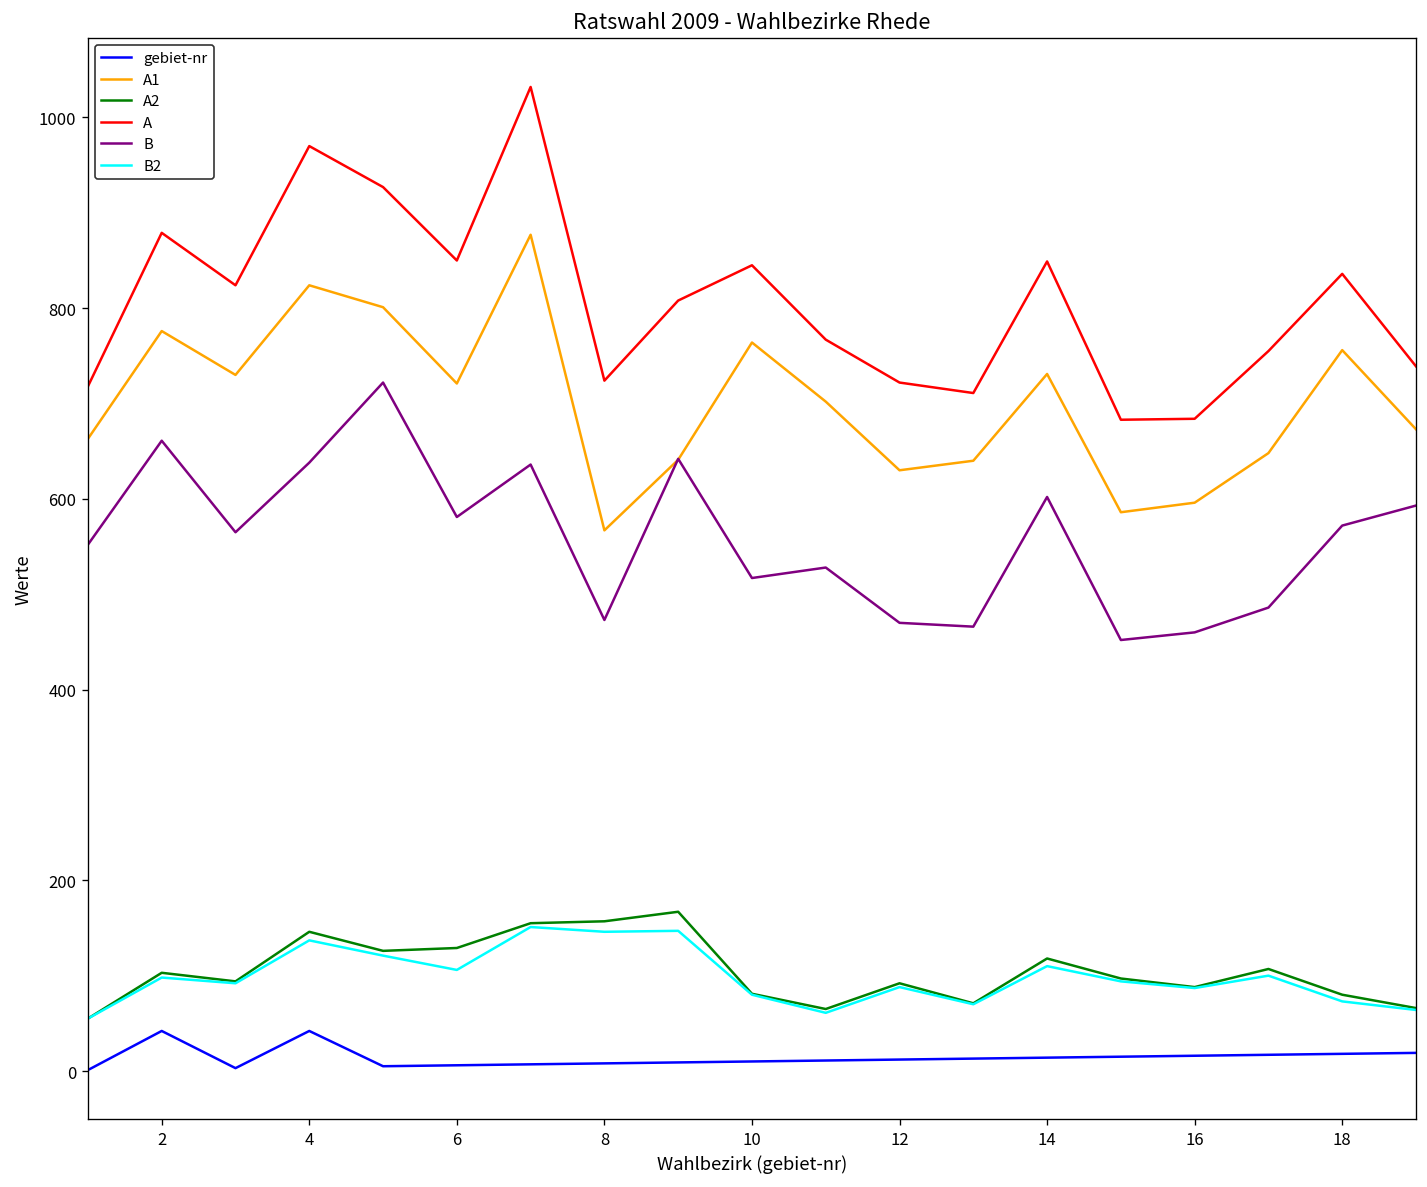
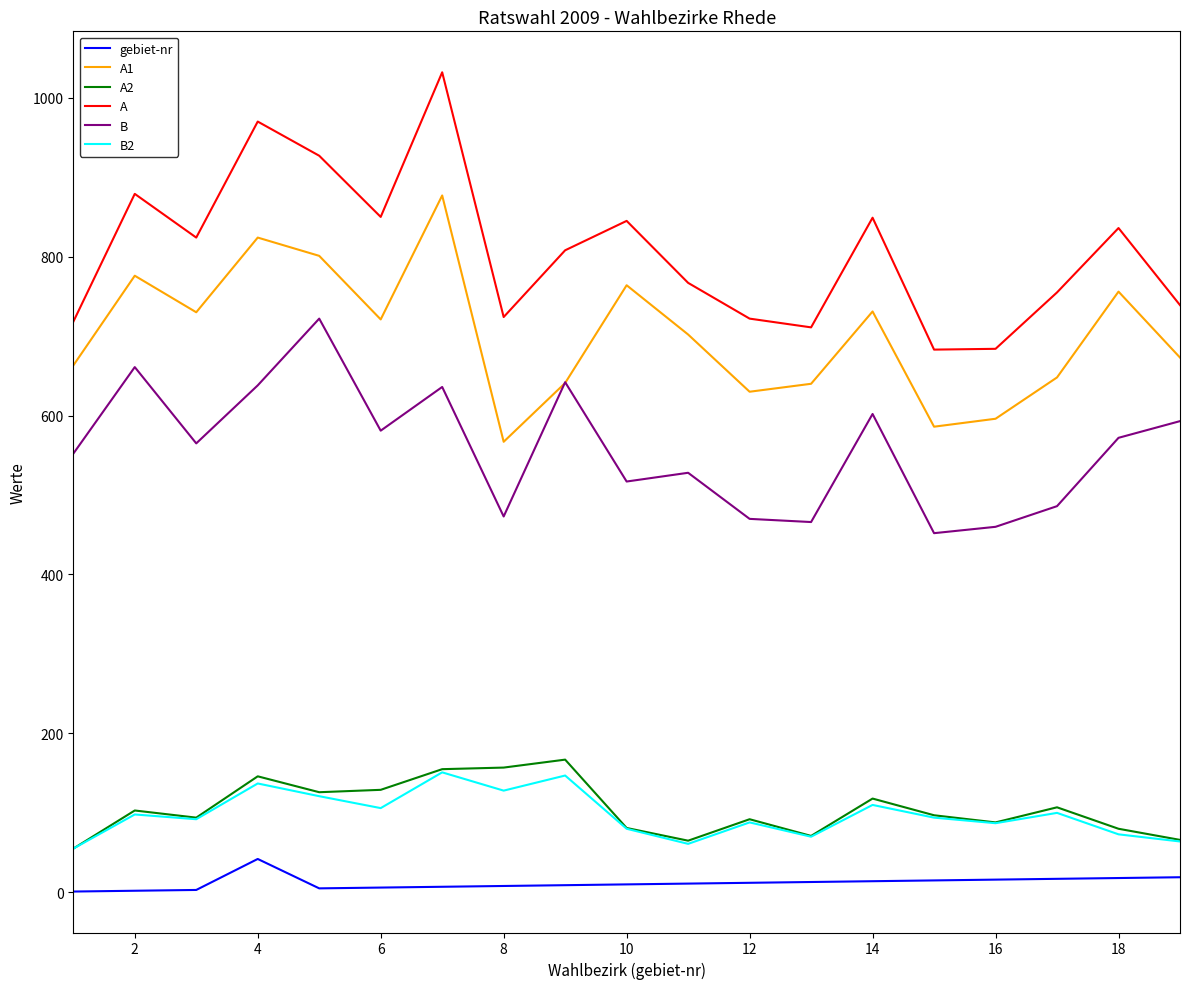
gebiet-nr, 2: 40 -> 0
B2, 8: 150 -> 130
